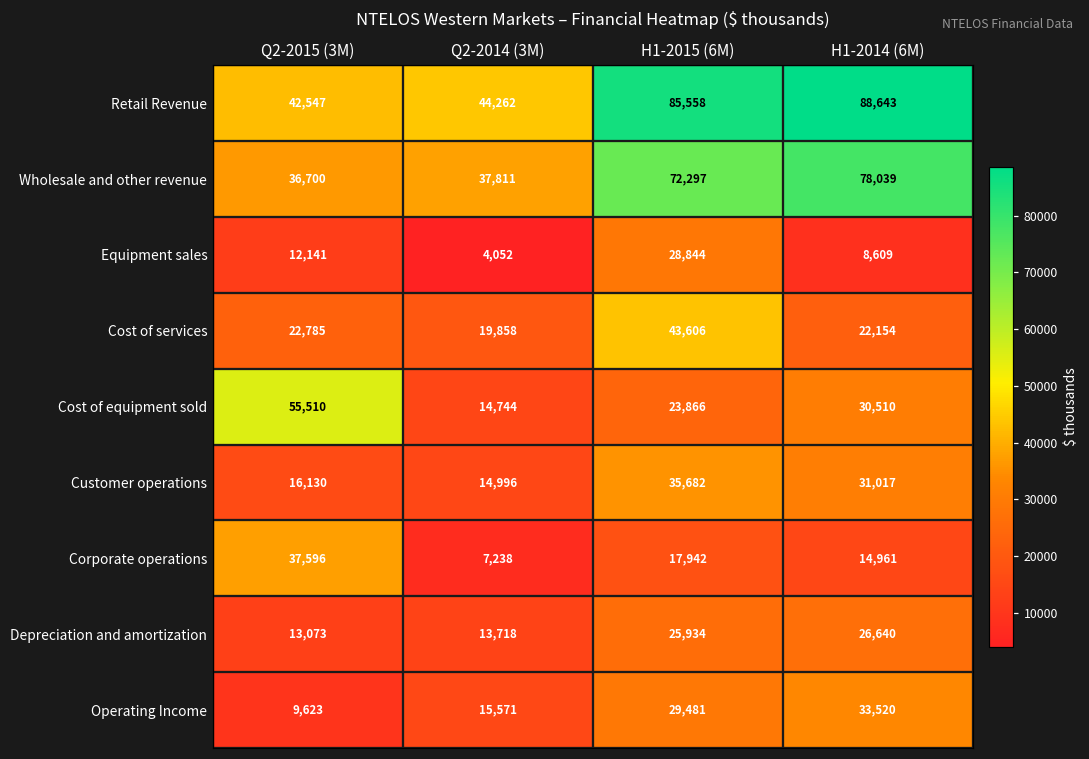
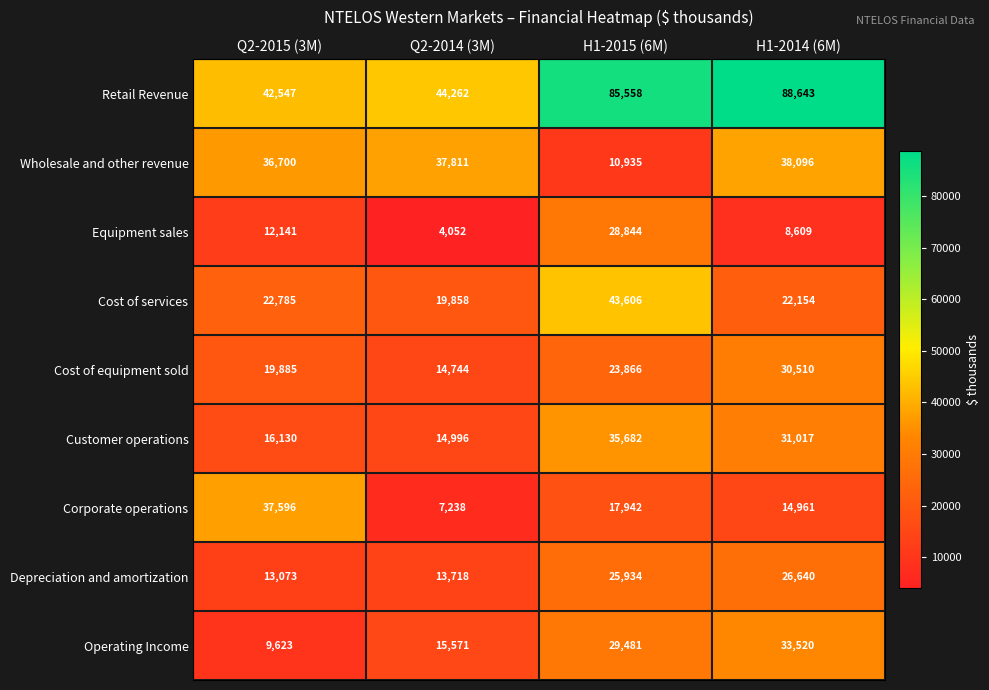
Wholesale and other revenue, H1-2015 (6M): 72,297 -> 10,935
Wholesale and other revenue, H1-2014 (6M): 78,039 -> 38,096
Cost of equipment sold, Q2-2015 (3M): 55,510 -> 19,885
